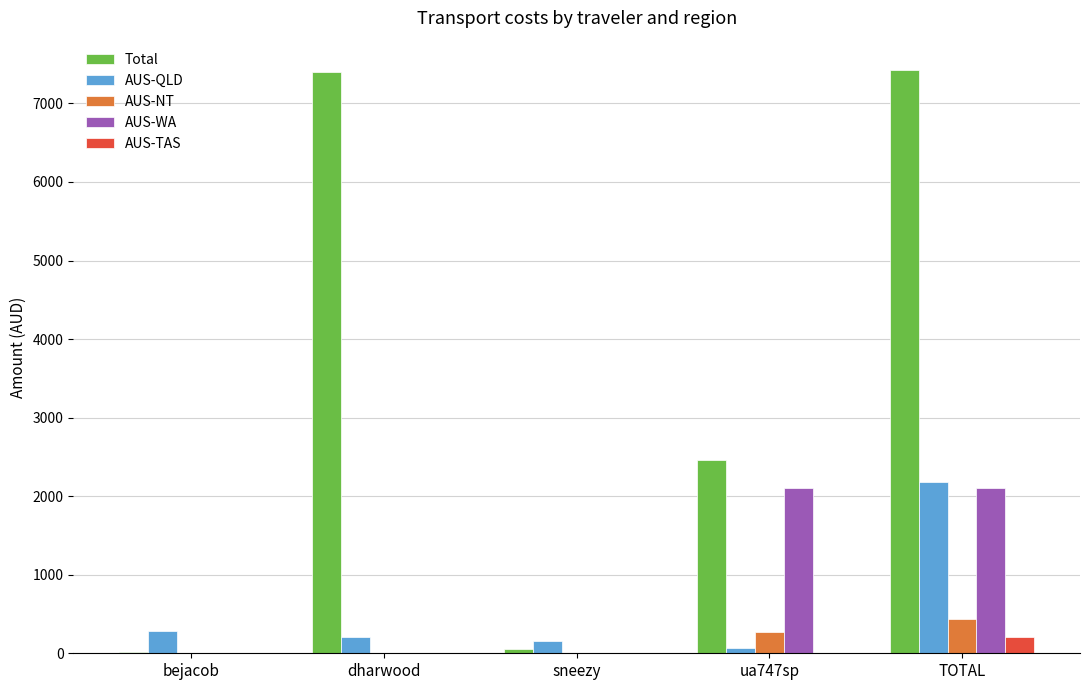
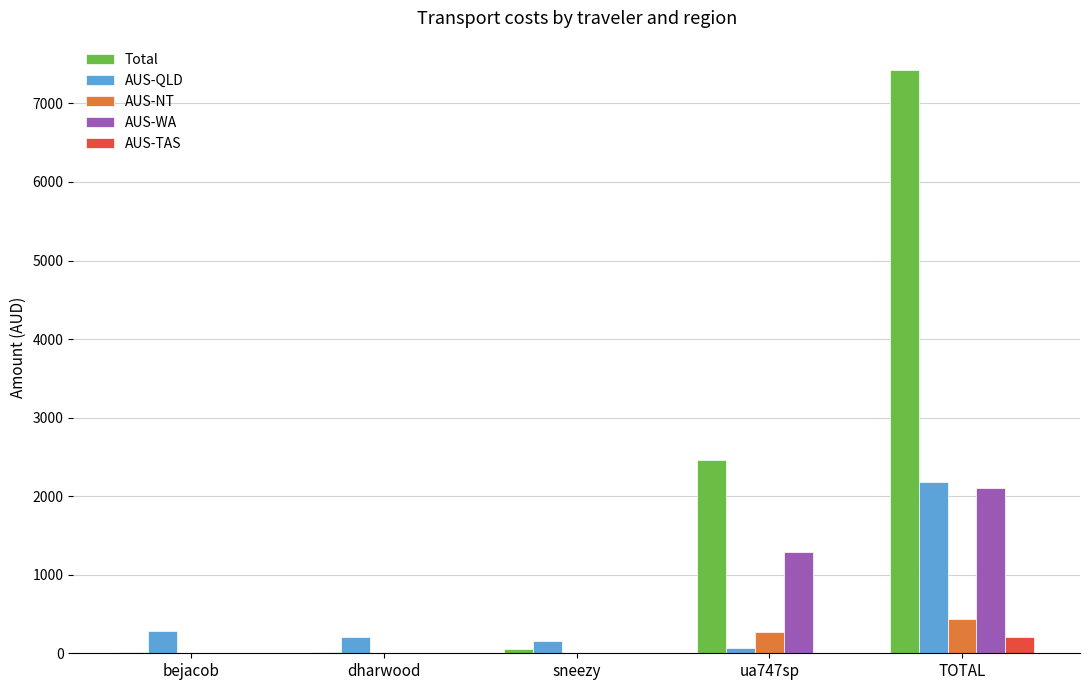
Total, dharwood: 7400 -> 0
AUS-WA, ua747sp: 2100 -> 1300
